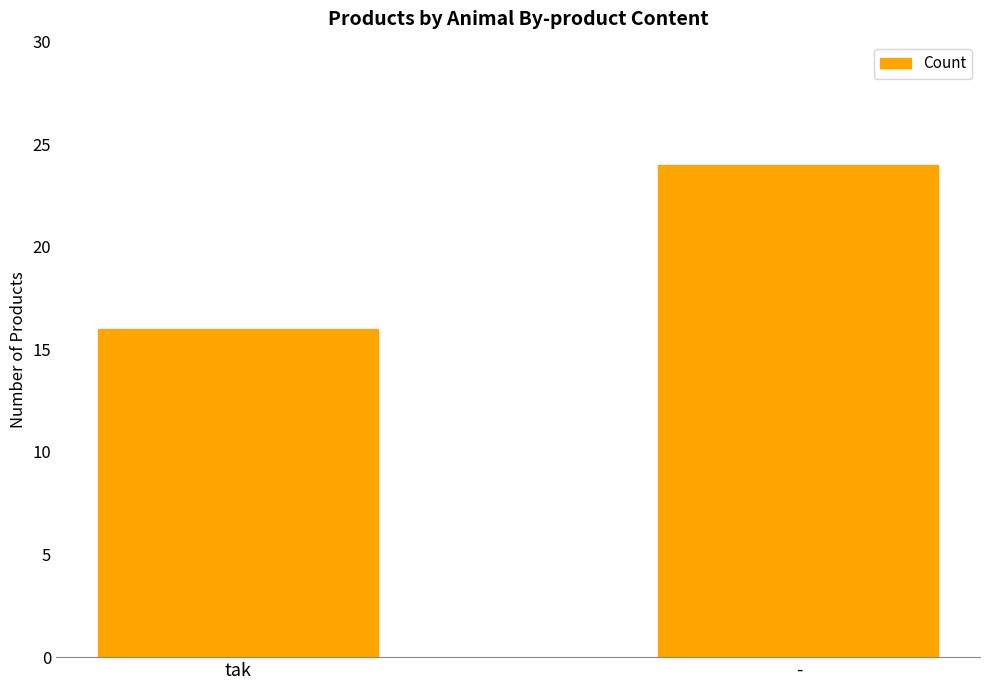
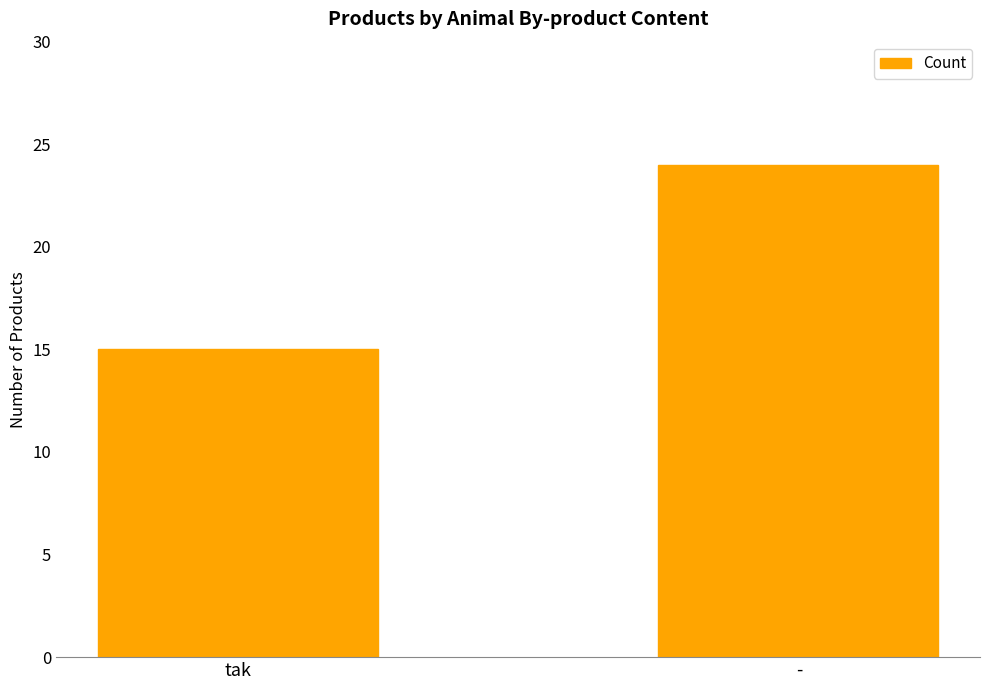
tak: 16 -> 15
